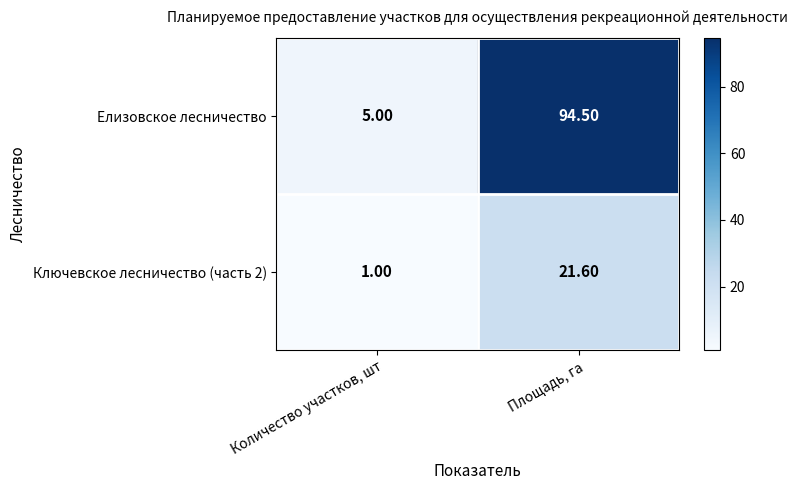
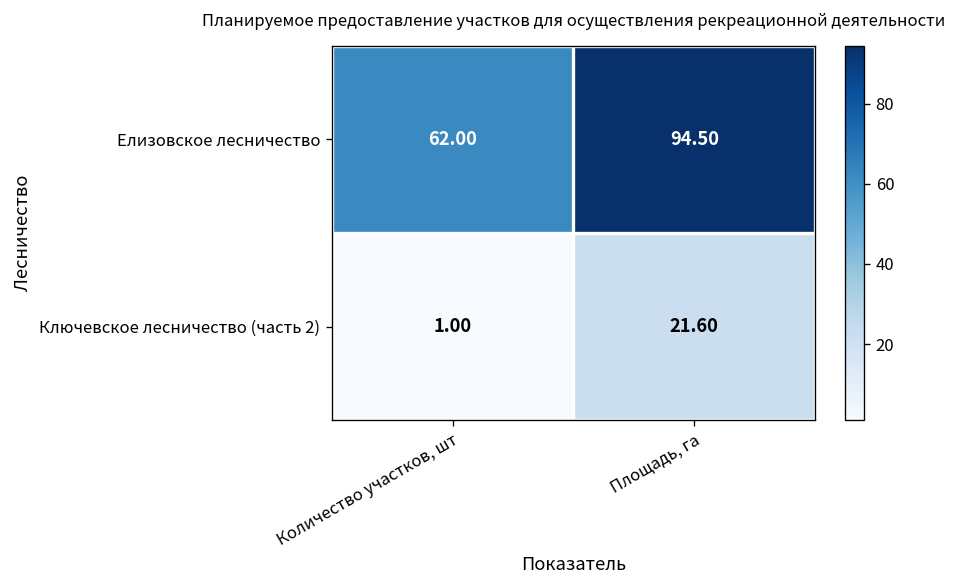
Елизовское лесничество, Количество участков, шт: 5.00 -> 62.00
